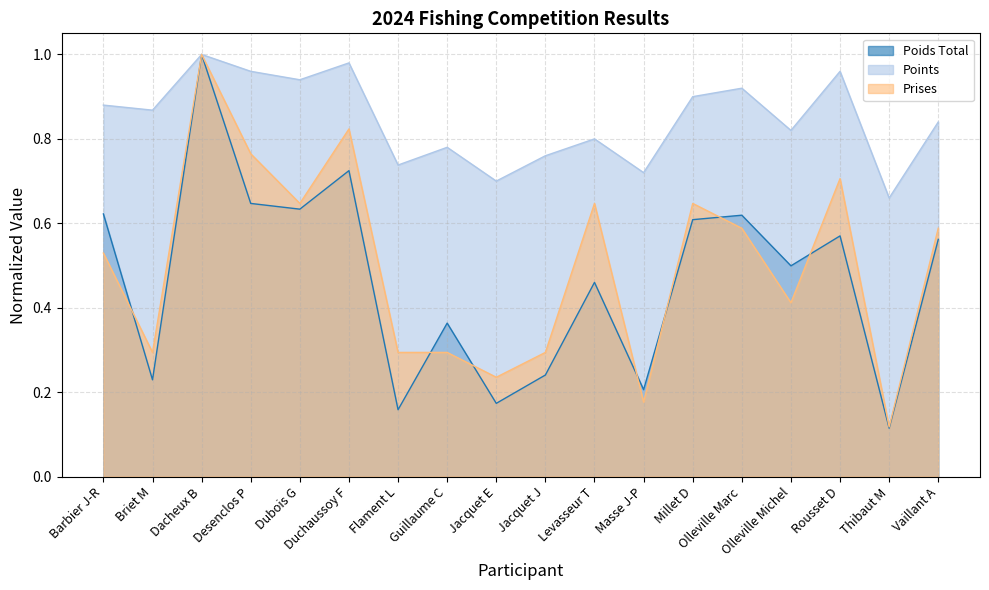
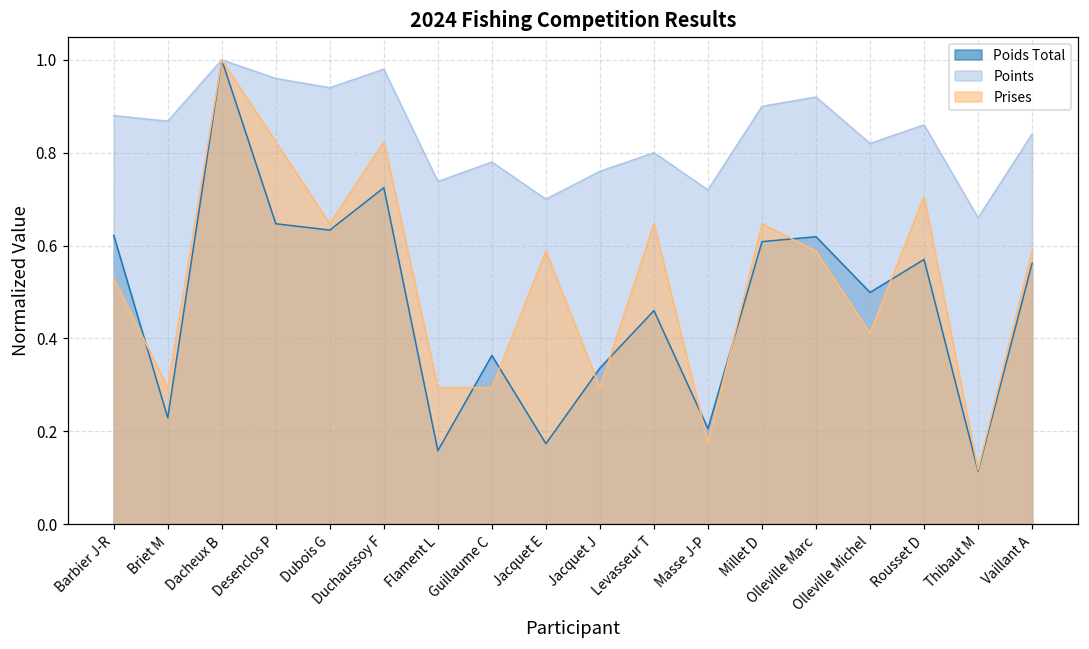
Prises, Desenclos P: 0.76 -> 0.82
Prises, Jacquet E: 0.24 -> 0.59
Poids Total, Jacquet J: 0.24 -> 0.34
Points, Rousset D: 0.96 -> 0.86
